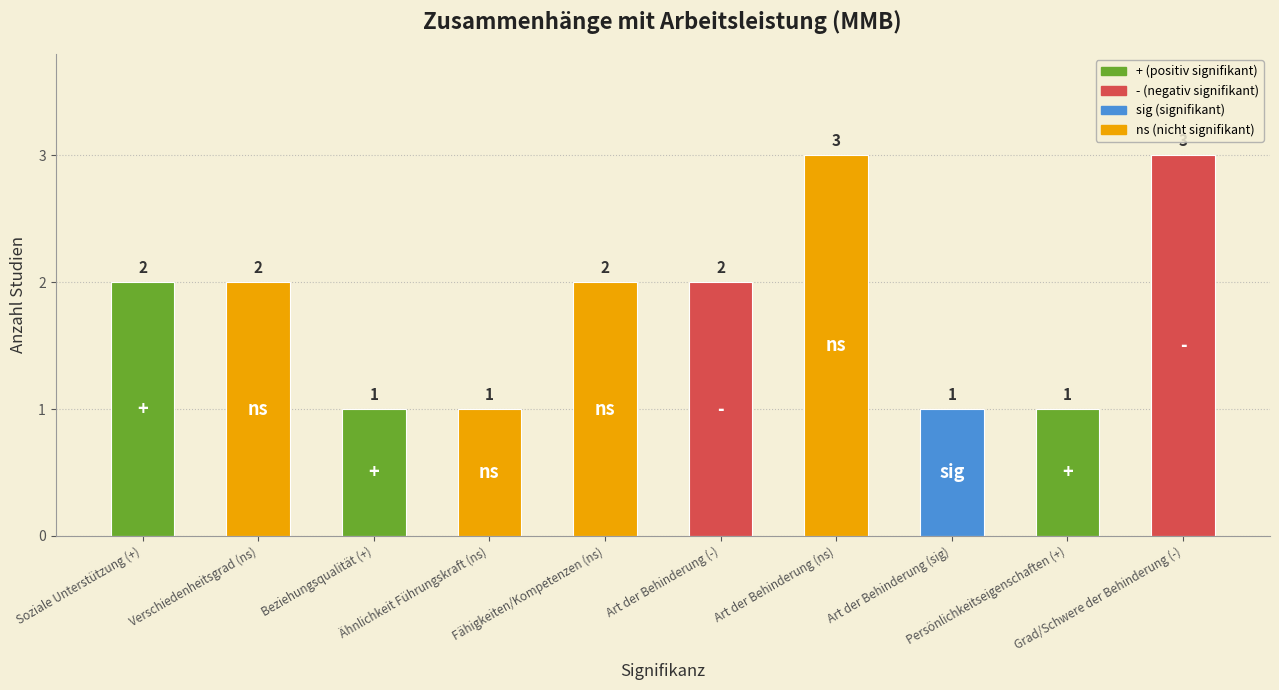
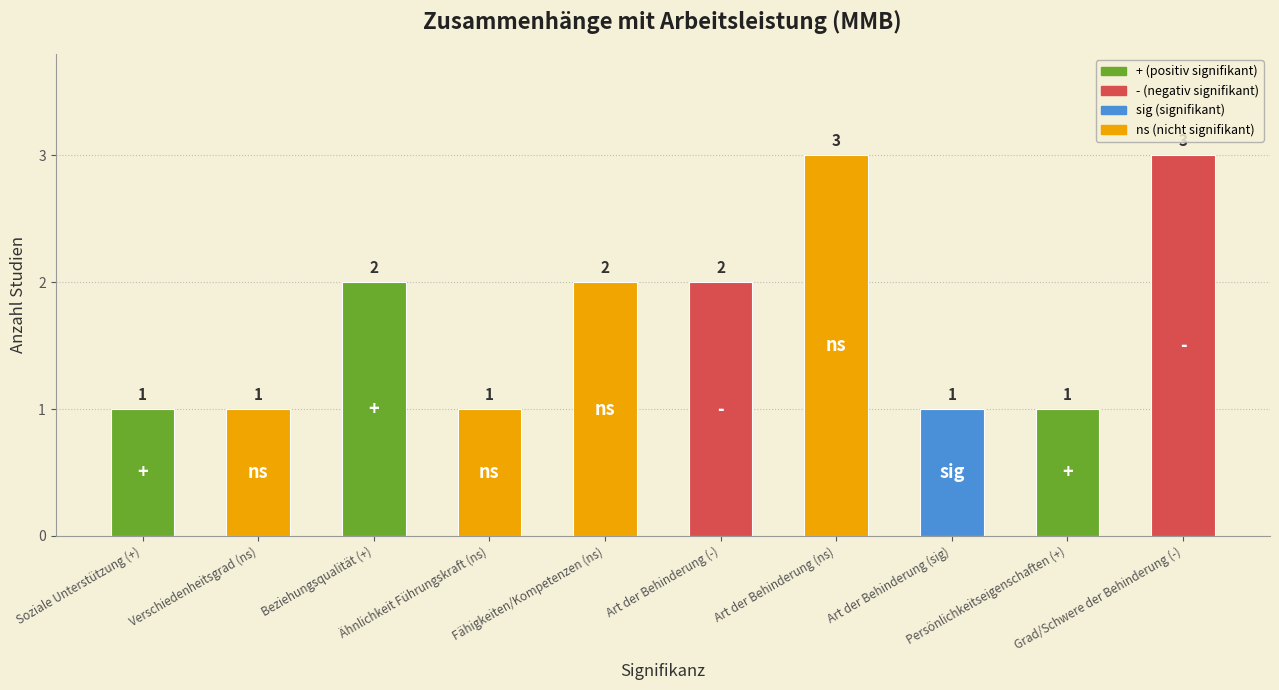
Soziale Unterstützung (+): 2 -> 1
Verschiedenheitsgrad (ns): 2 -> 1
Beziehungsqualität (+): 1 -> 2
